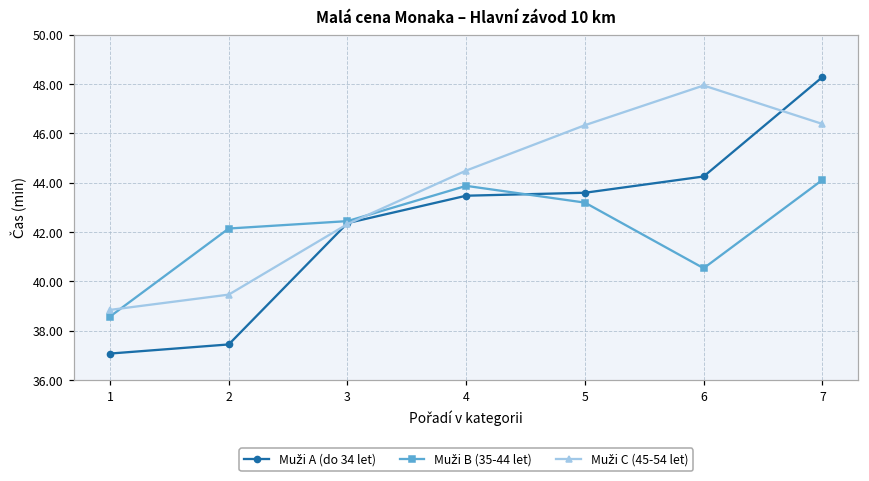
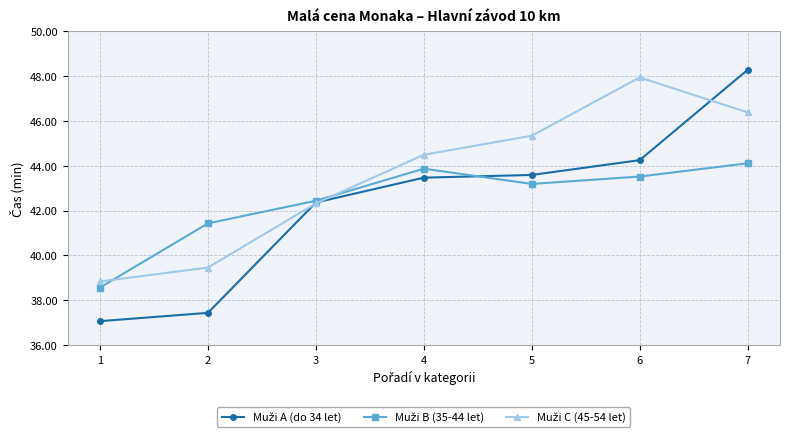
Muži B (35-44 let), 2: 42.1 -> 41.4
Muži C (45-54 let), 5: 46.3 -> 45.3
Muži B (35-44 let), 6: 40.5 -> 43.5
